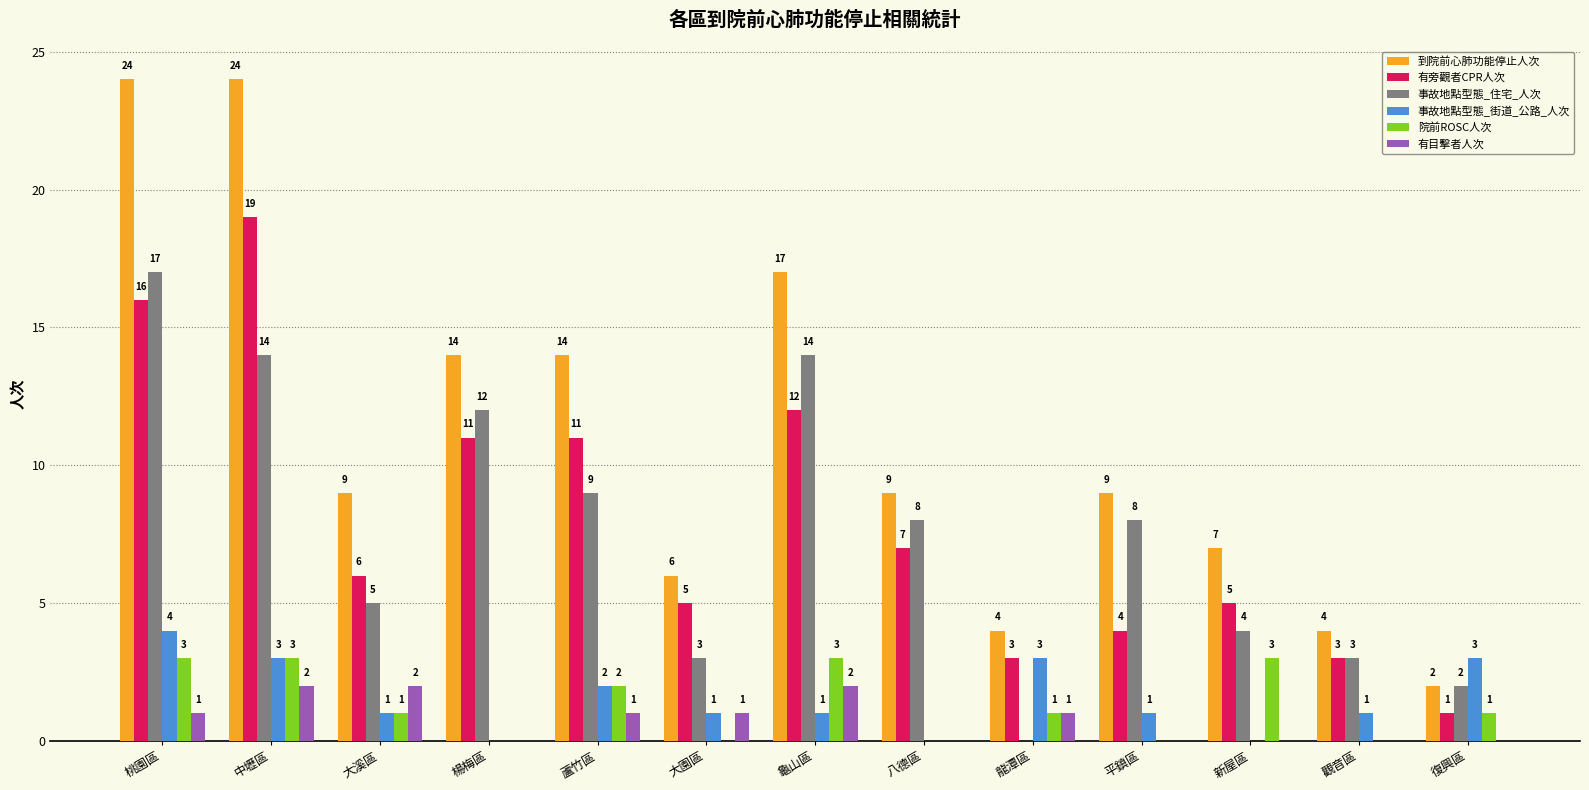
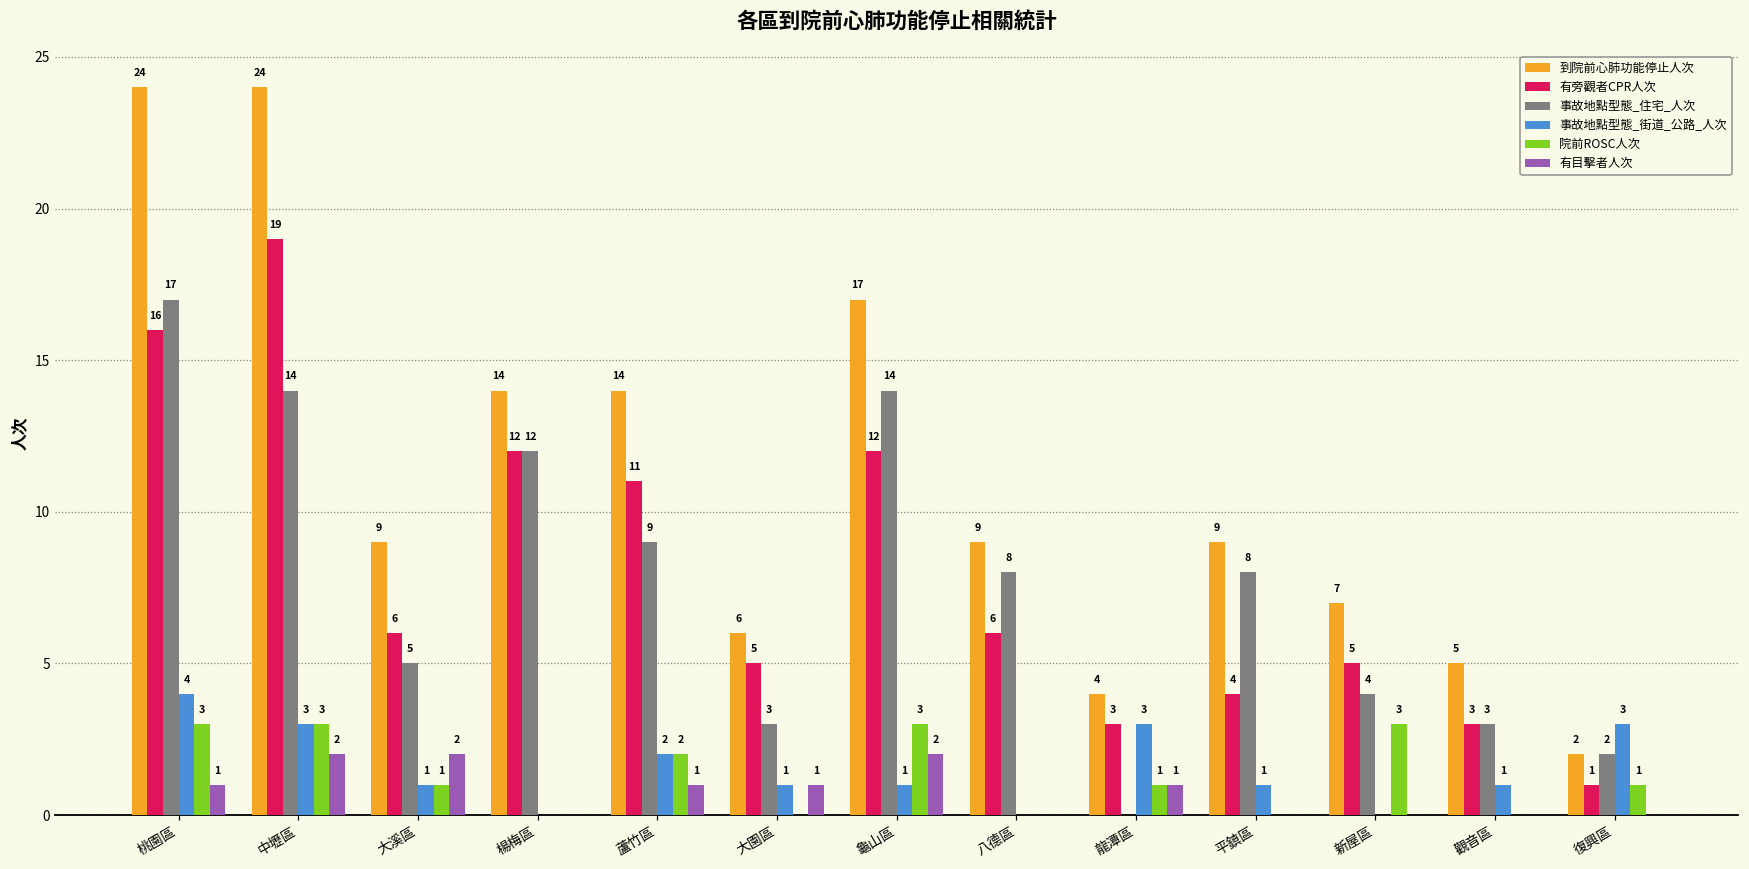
有旁觀者CPR人次, 楊梅區: 11 -> 12
有旁觀者CPR人次, 八德區: 7 -> 6
到院前心肺功能停止人次, 觀音區: 4 -> 5
